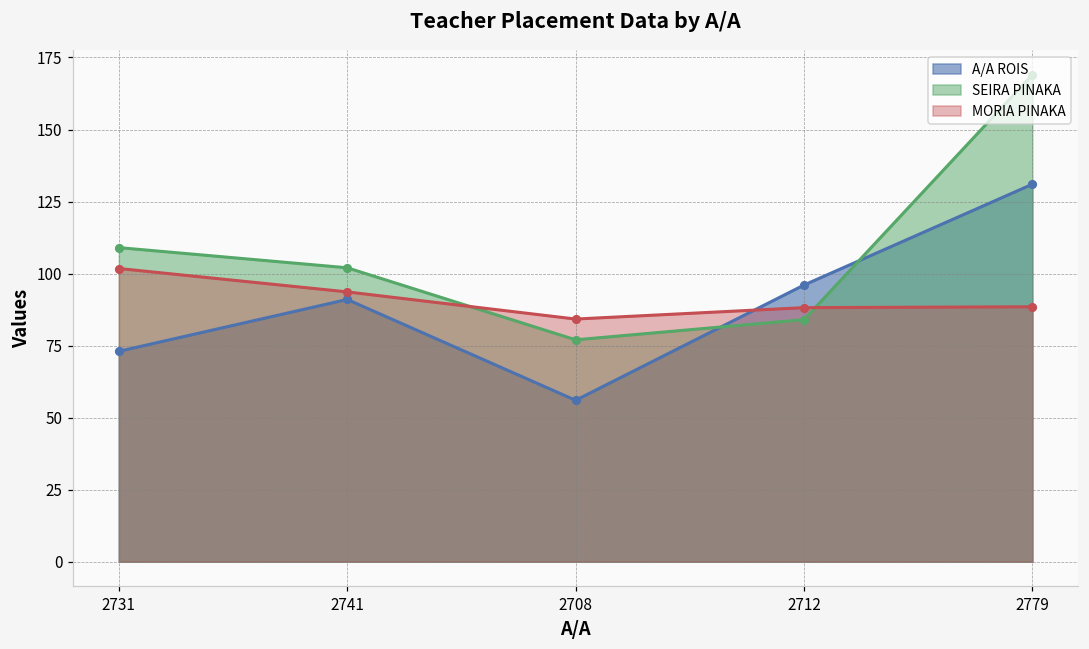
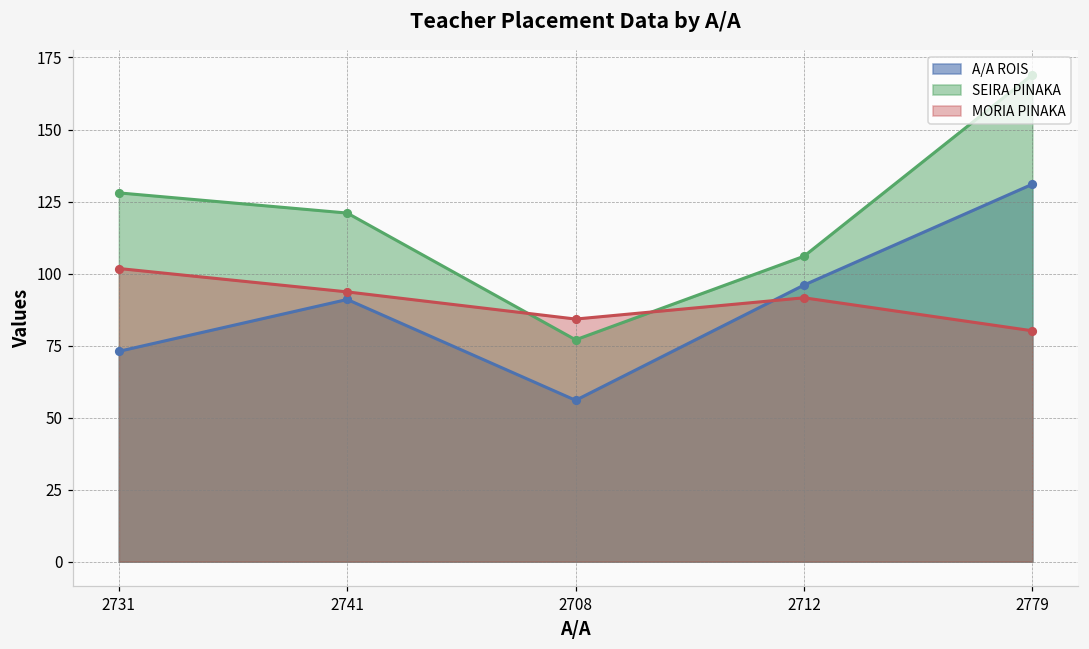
SEIRA PINAKA, 2731: 109 -> 128
SEIRA PINAKA, 2741: 102 -> 121
SEIRA PINAKA, 2712: 84 -> 106
MORIA PINAKA, 2712: 88 -> 92
MORIA PINAKA, 2779: 88 -> 80
